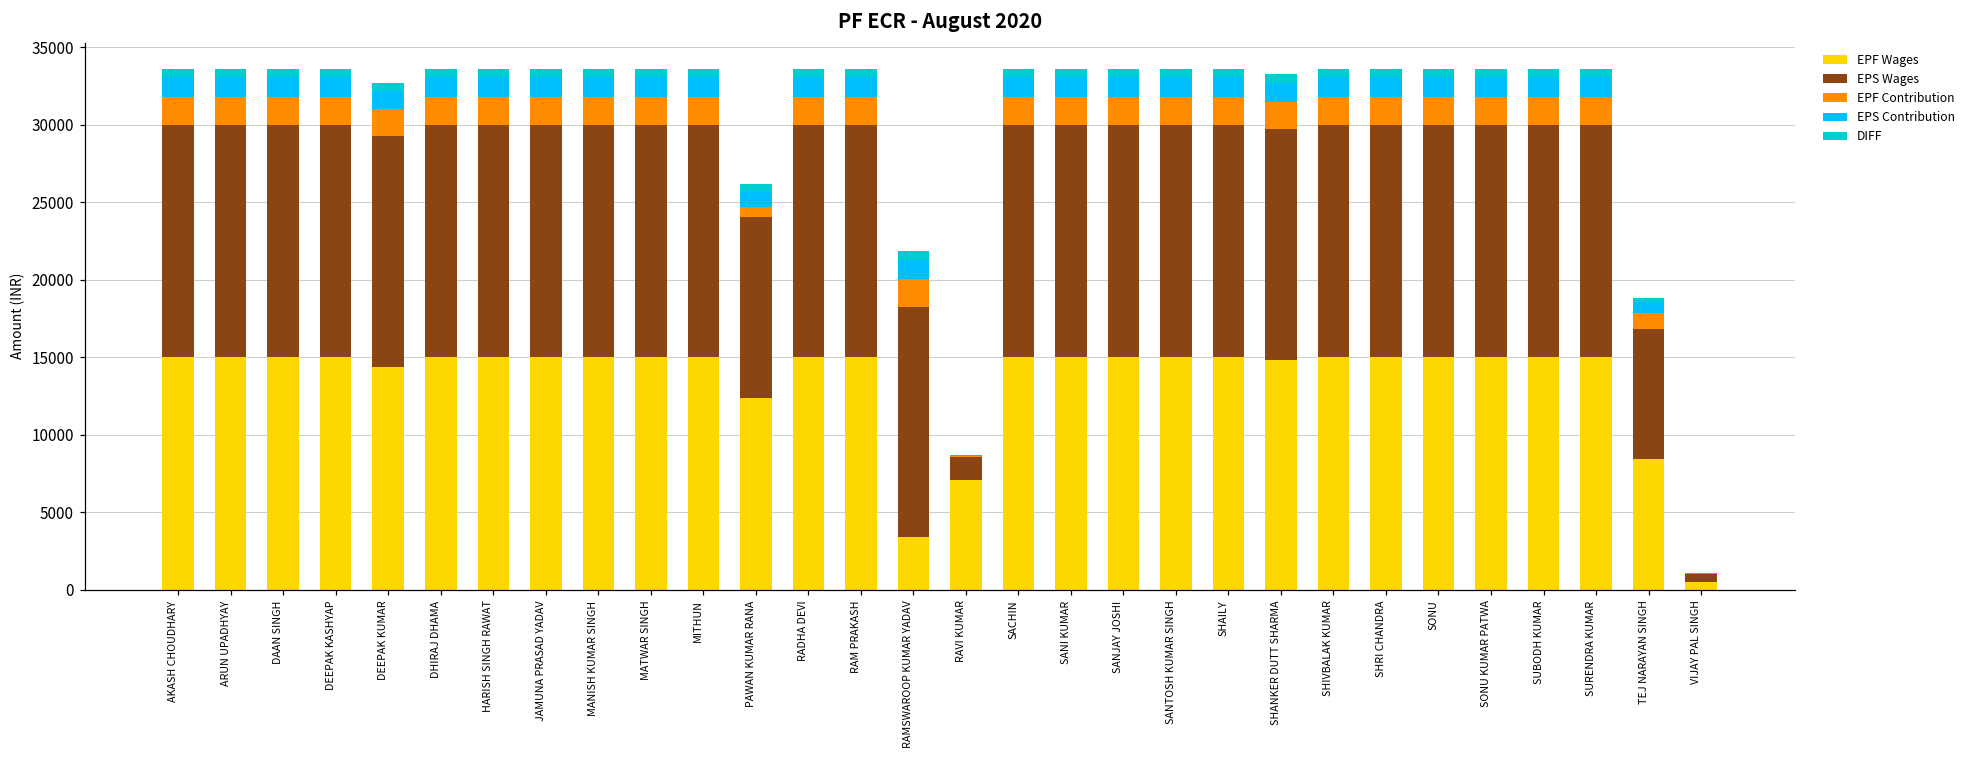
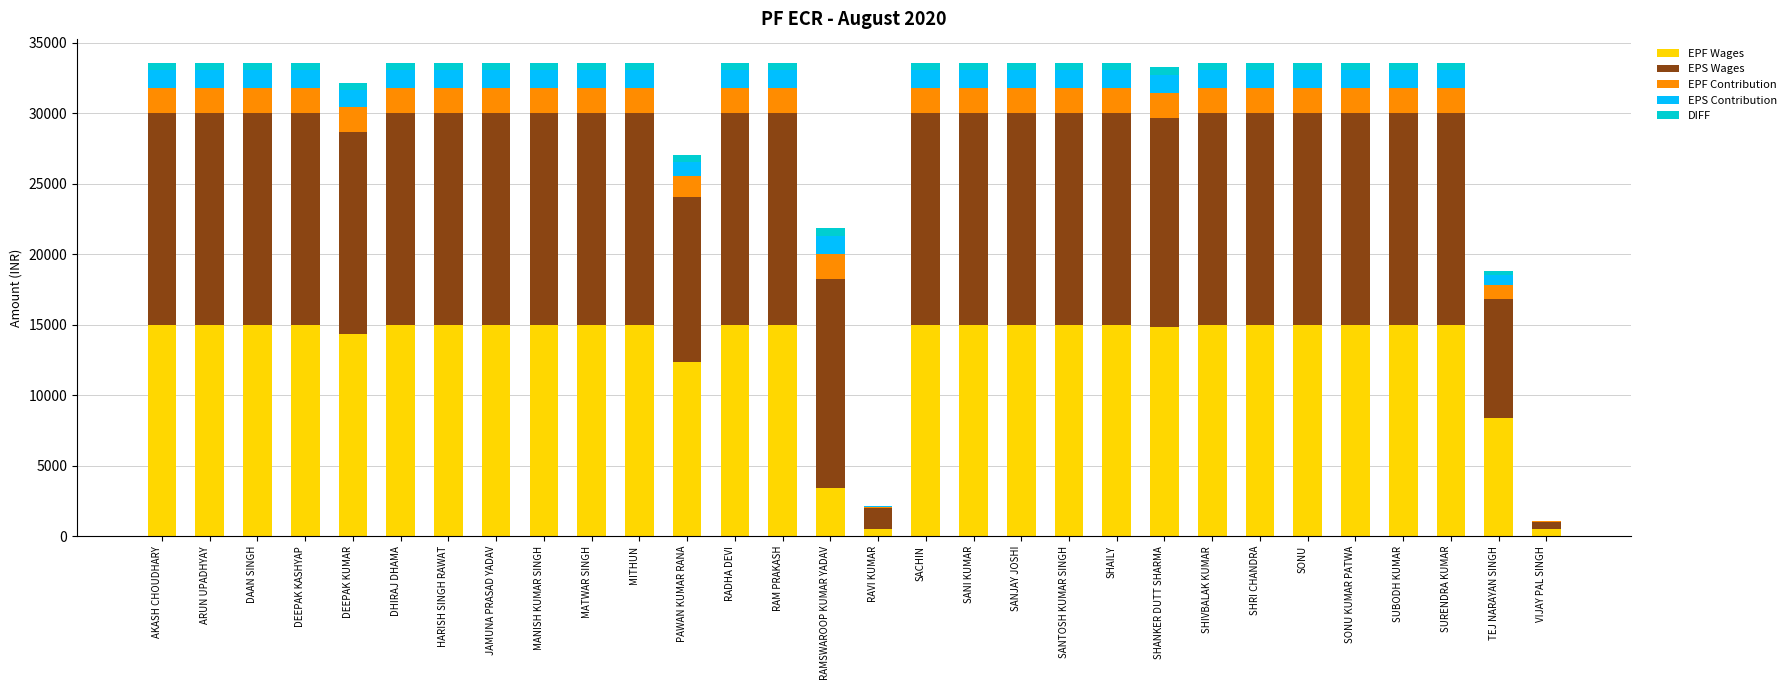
EPS Wages, DEEPAK KUMAR: 14900 -> 14400
EPF Contribution, PAWAN KUMAR RANA: 600 -> 1500
EPF Wages, RAVI KUMAR: 7000 -> 500
